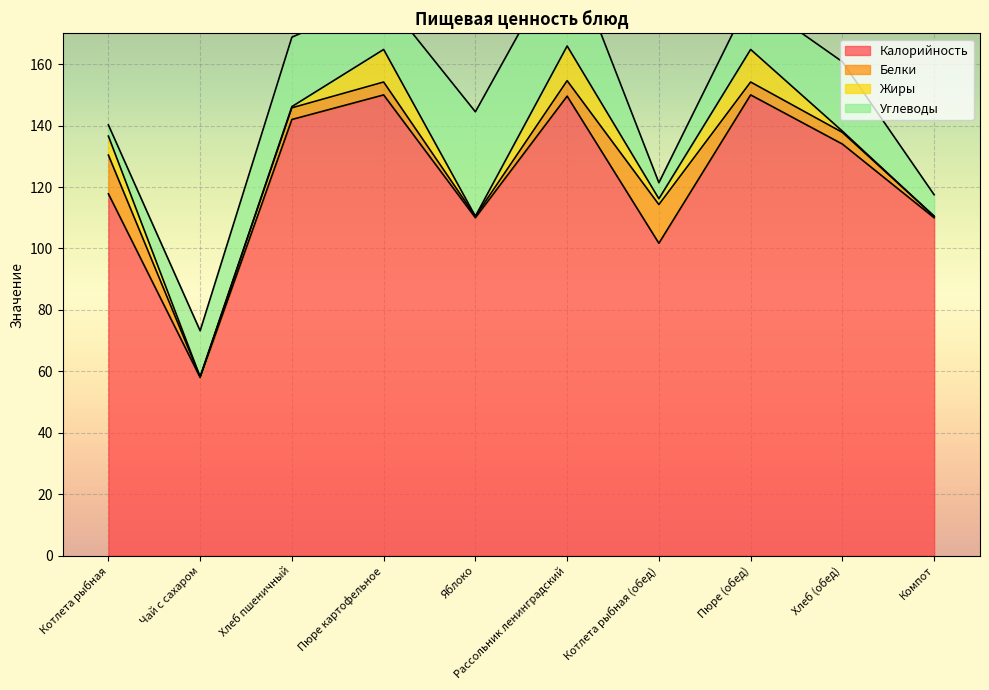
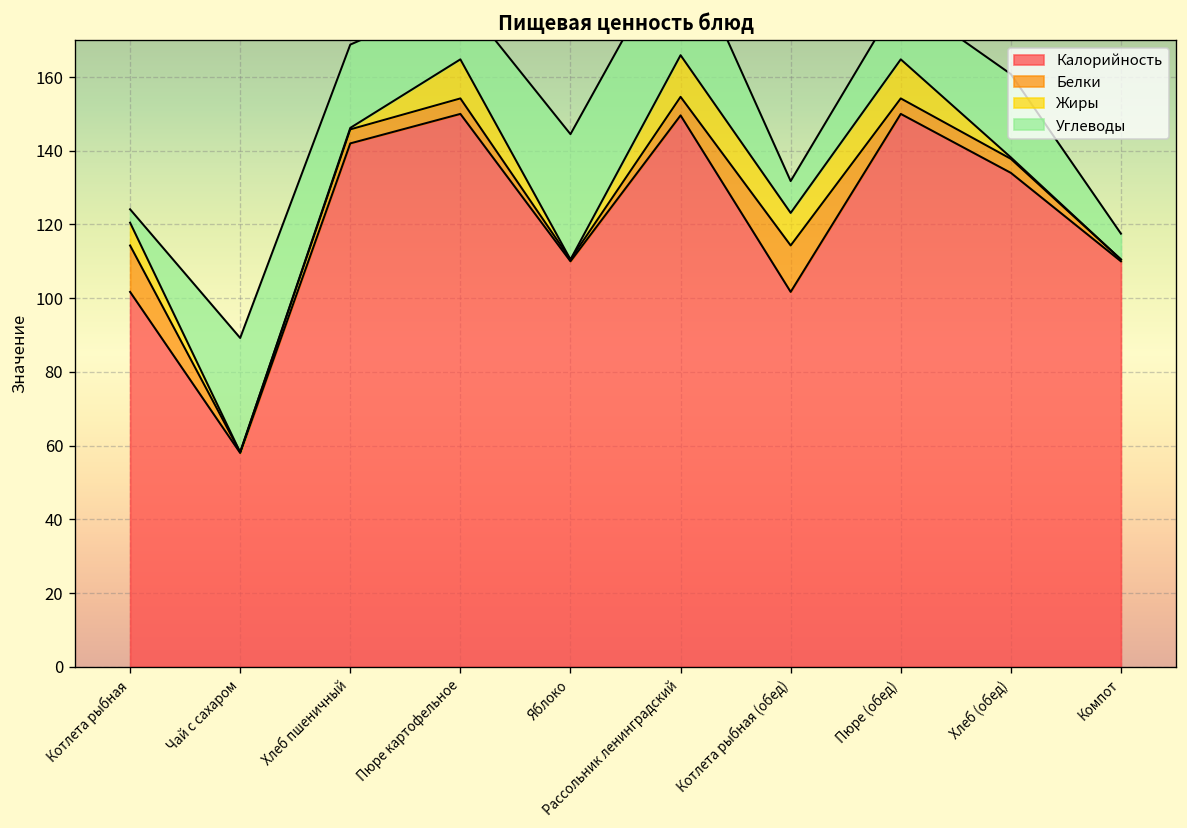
Калорийность, Котлета рыбная: 118 -> 102
Углеводы, Чай с сахаром: 15 -> 31
Жиры, Котлета рыбная (обед): 2 -> 9
Углеводы, Котлета рыбная (обед): 5 -> 9
